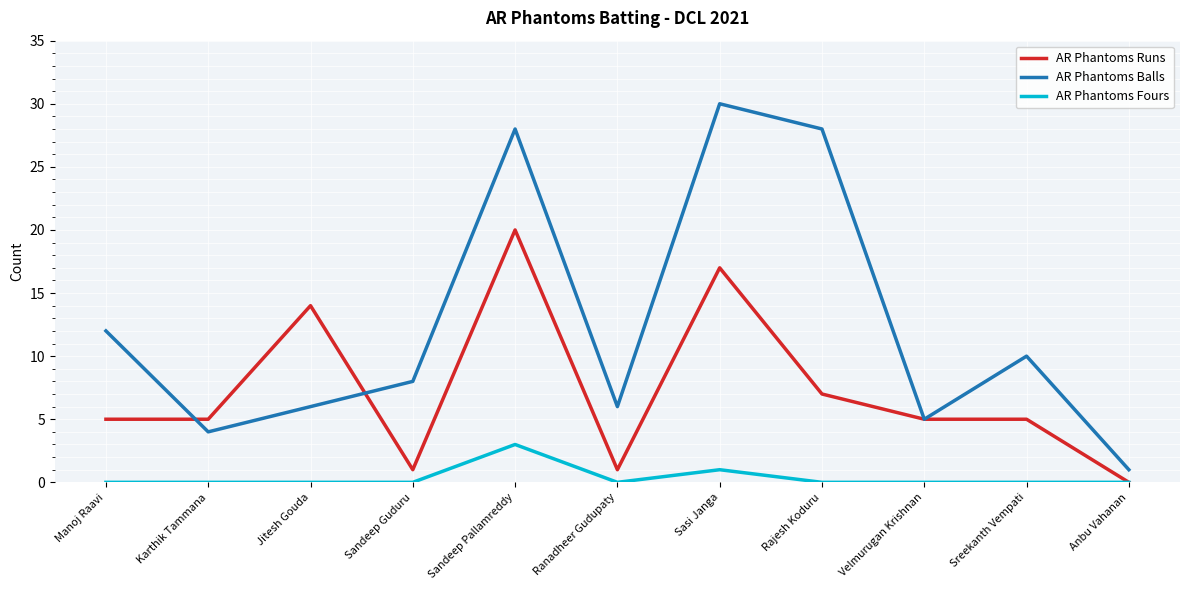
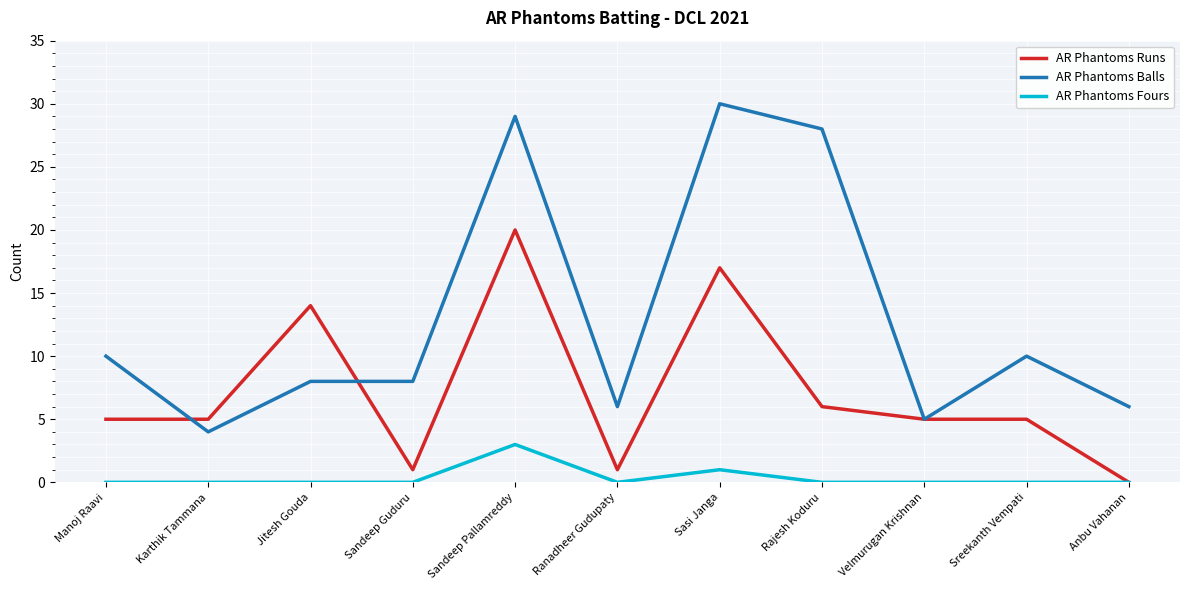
AR Phantoms Balls, Manoj Raavi: 12 -> 10
AR Phantoms Balls, Jitesh Gouda: 6 -> 8
AR Phantoms Balls, Sandeep Pallamreddy: 28 -> 29
AR Phantoms Runs, Rajesh Koduru: 7 -> 6
AR Phantoms Balls, Anbu Vahanan: 1 -> 6
